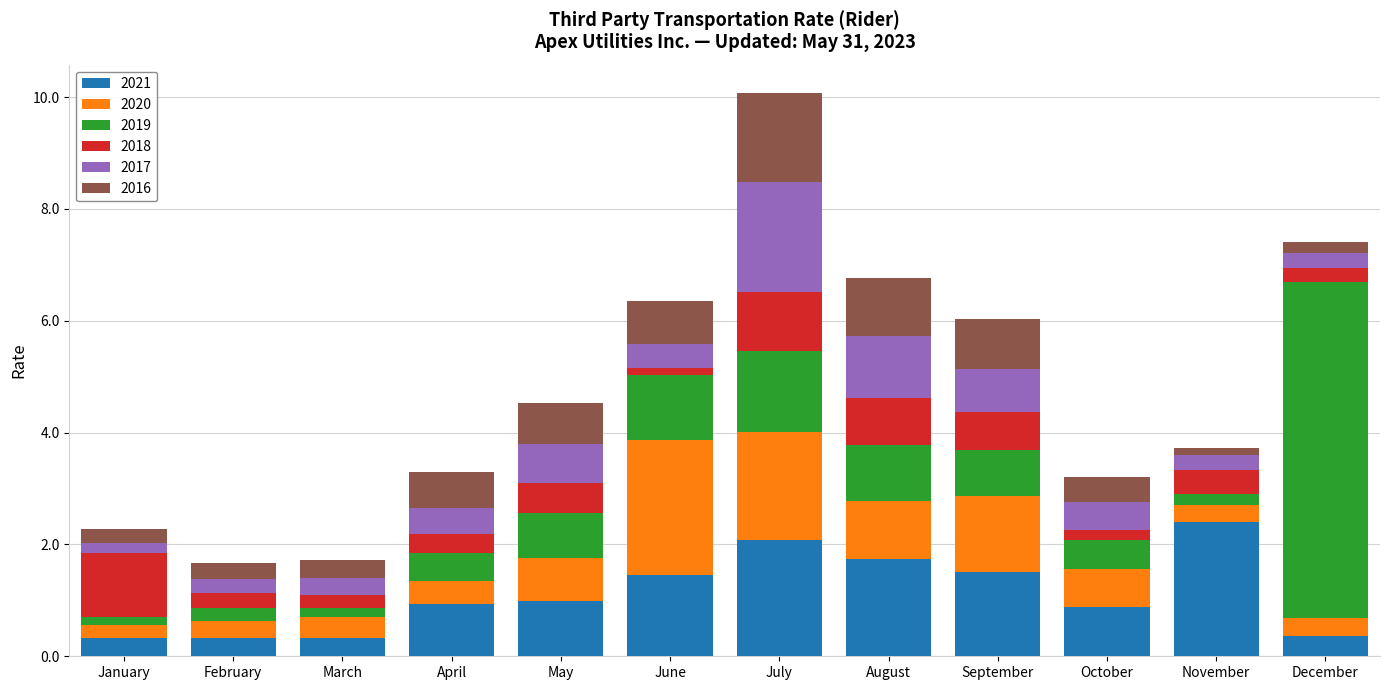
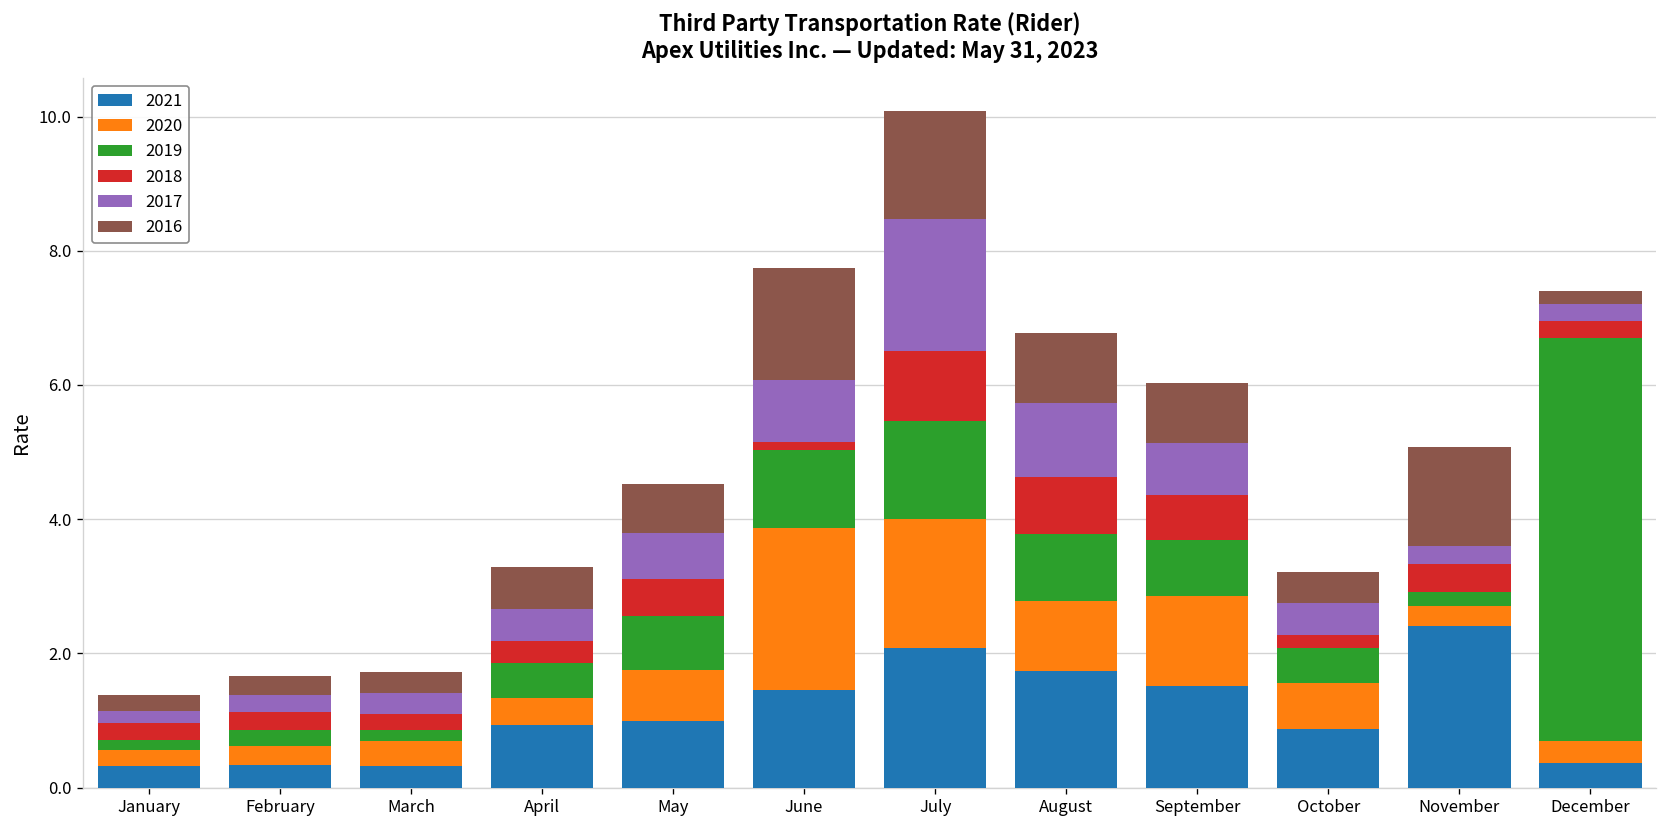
2018, January: 1.1 -> 0.3
2017, June: 0.4 -> 0.9
2016, June: 0.8 -> 1.7
2016, November: 0.1 -> 1.5
